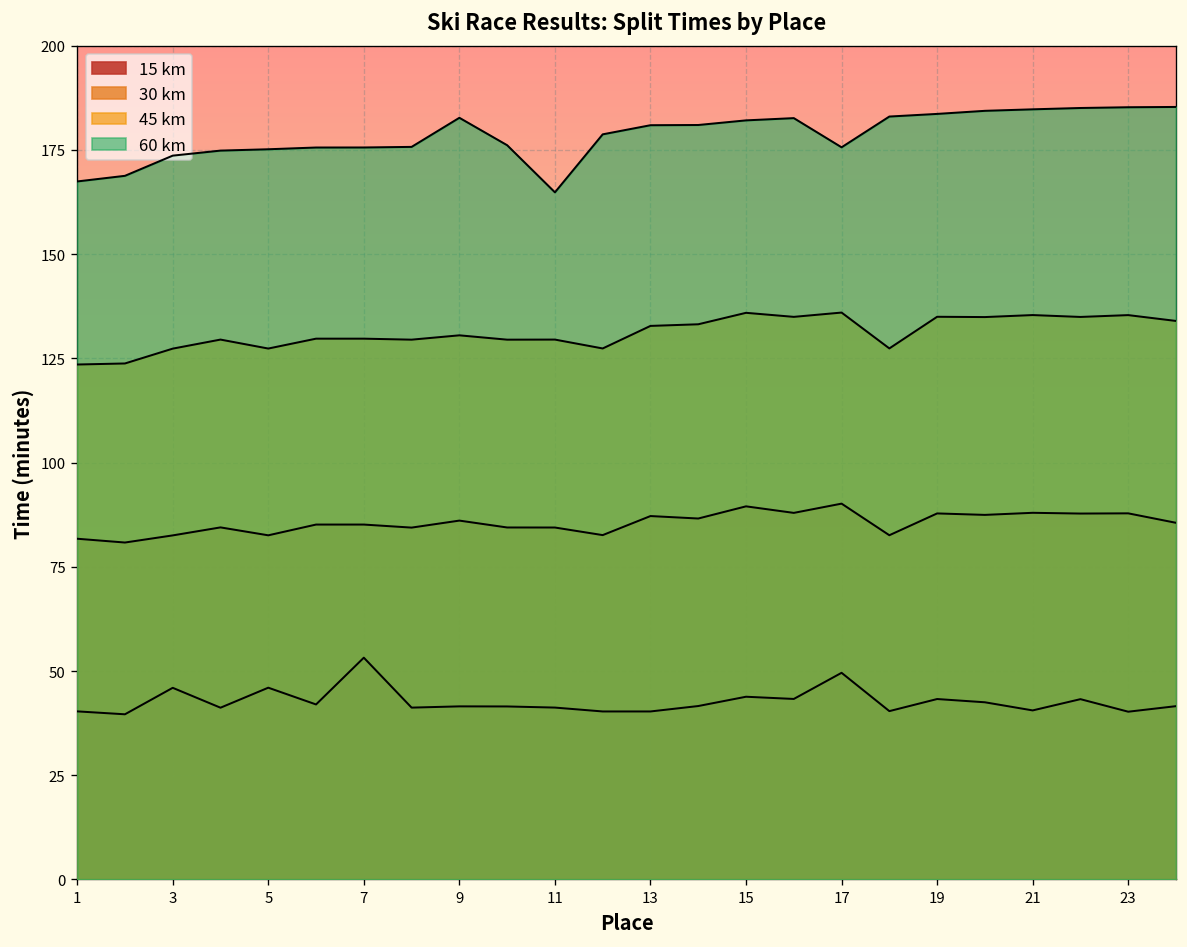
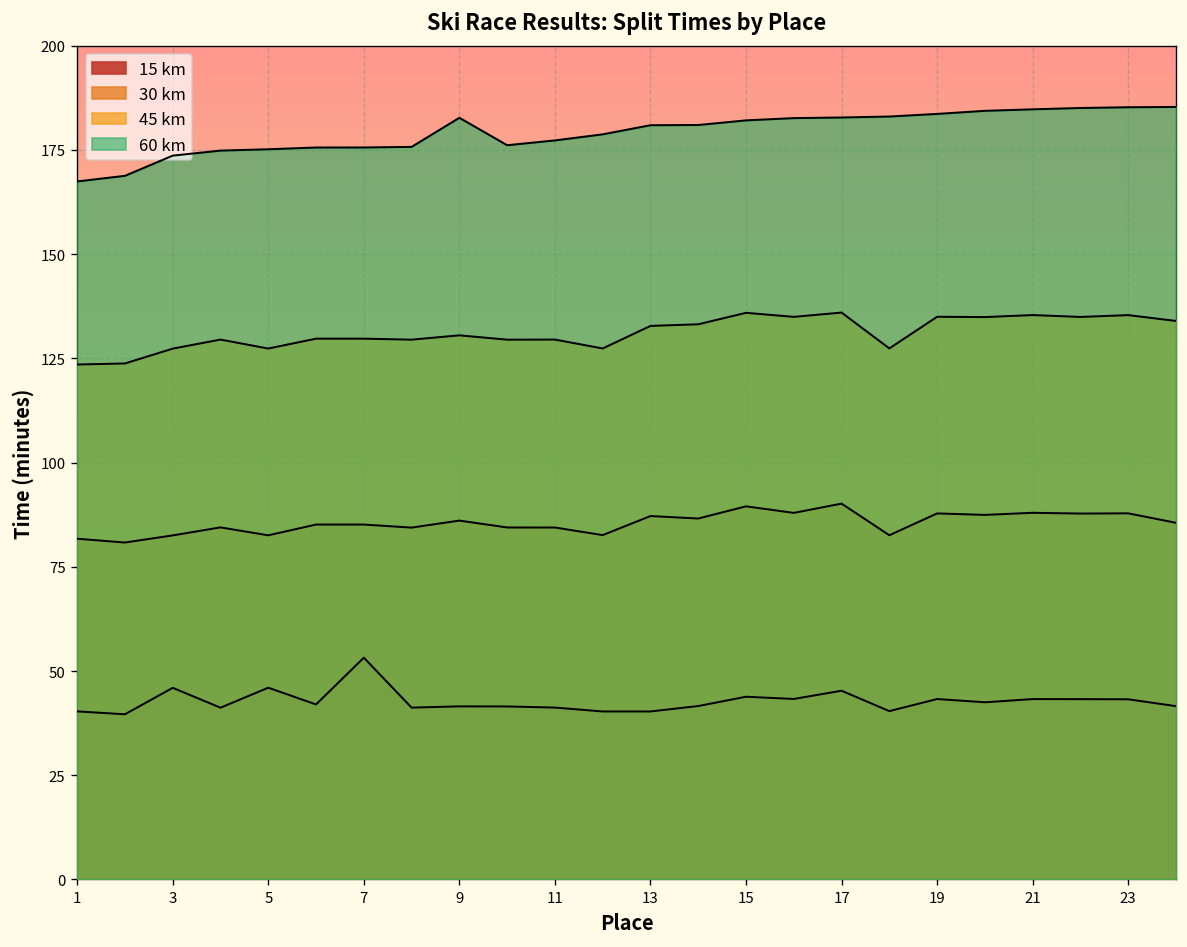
60 km, 11: 165 -> 177
15 km, 17: 50 -> 45
60 km, 17: 176 -> 183
15 km, 21: 41 -> 43
15 km, 23: 40 -> 43
